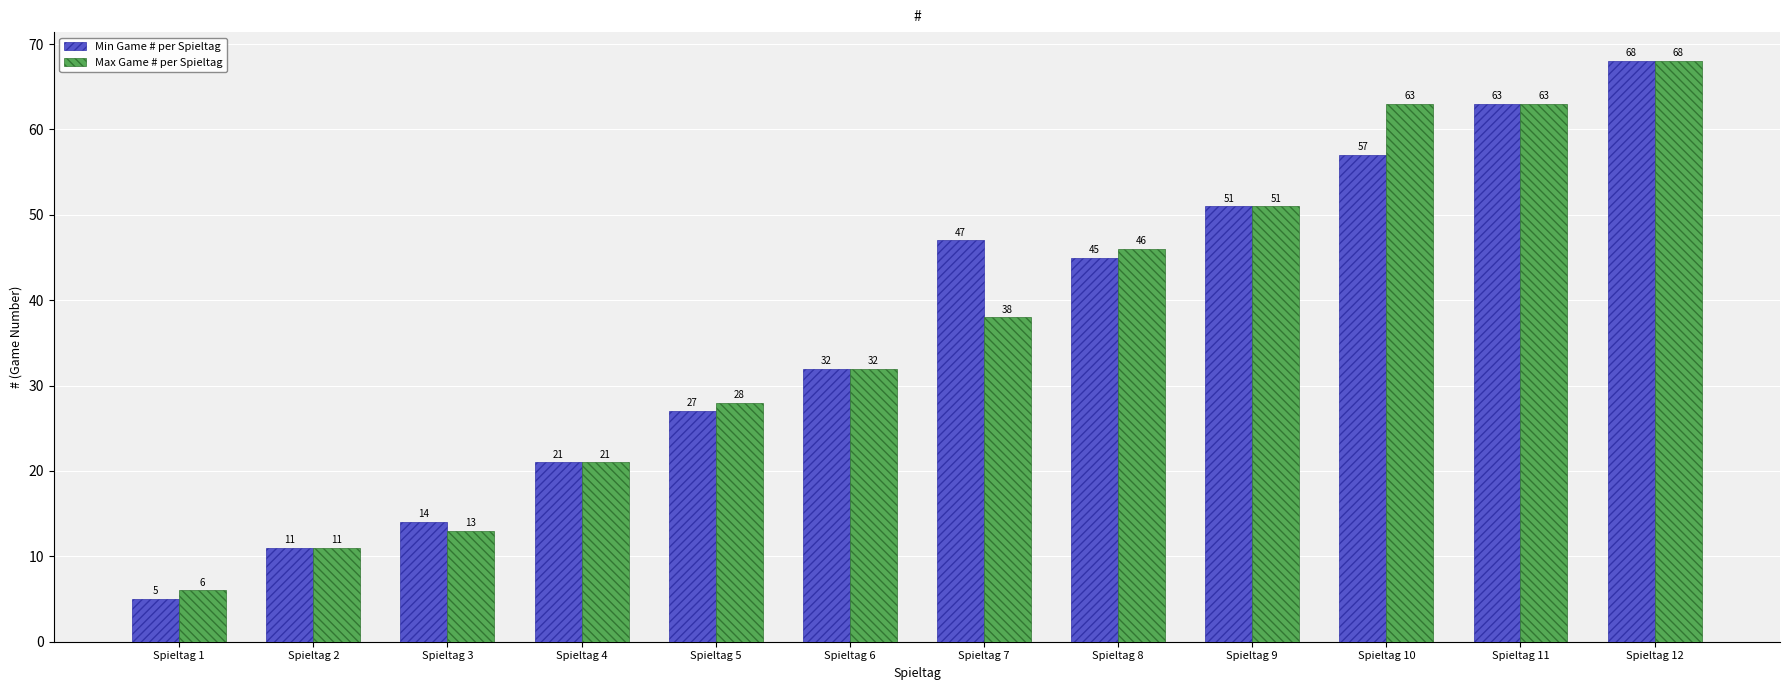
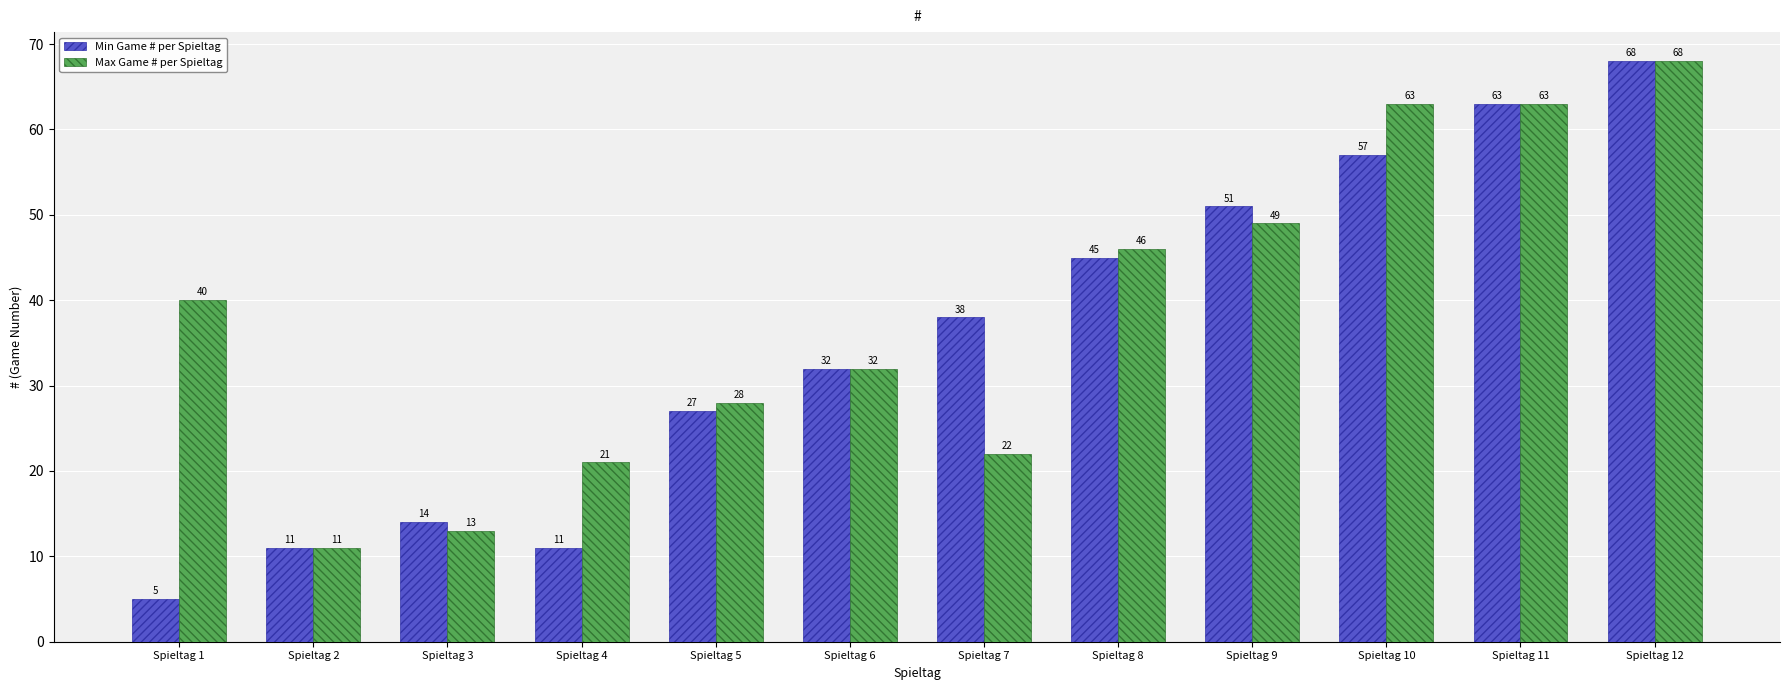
Max Game # per Spieltag, Spieltag 1: 6 -> 40
Min Game # per Spieltag, Spieltag 4: 21 -> 11
Min Game # per Spieltag, Spieltag 7: 47 -> 38
Max Game # per Spieltag, Spieltag 7: 38 -> 22
Max Game # per Spieltag, Spieltag 9: 51 -> 49
